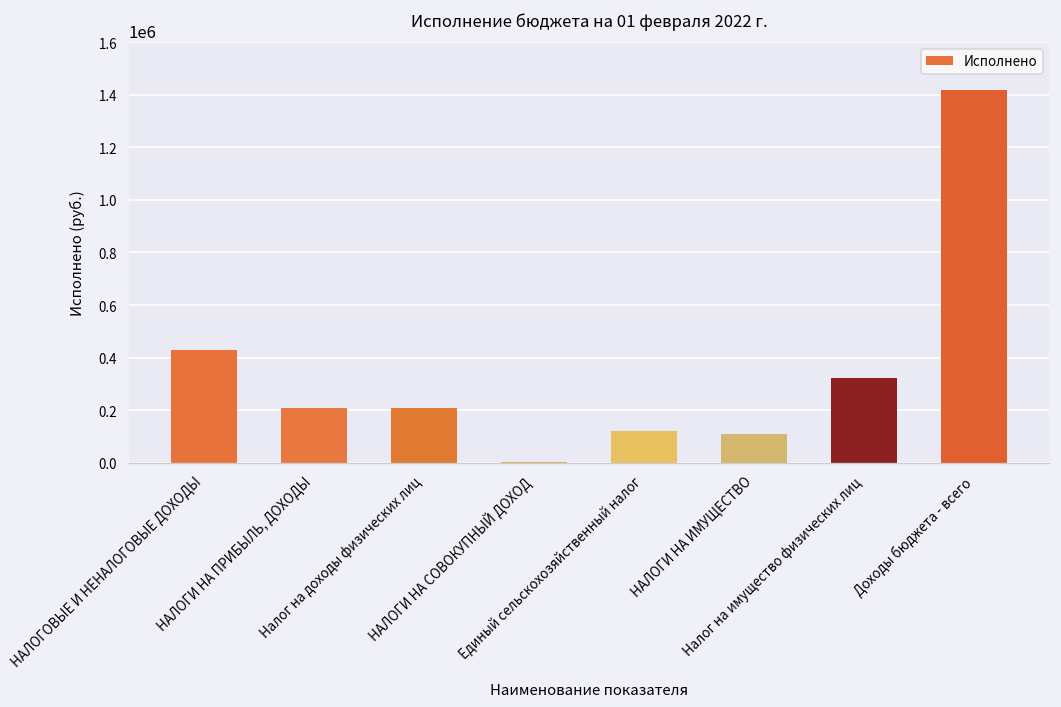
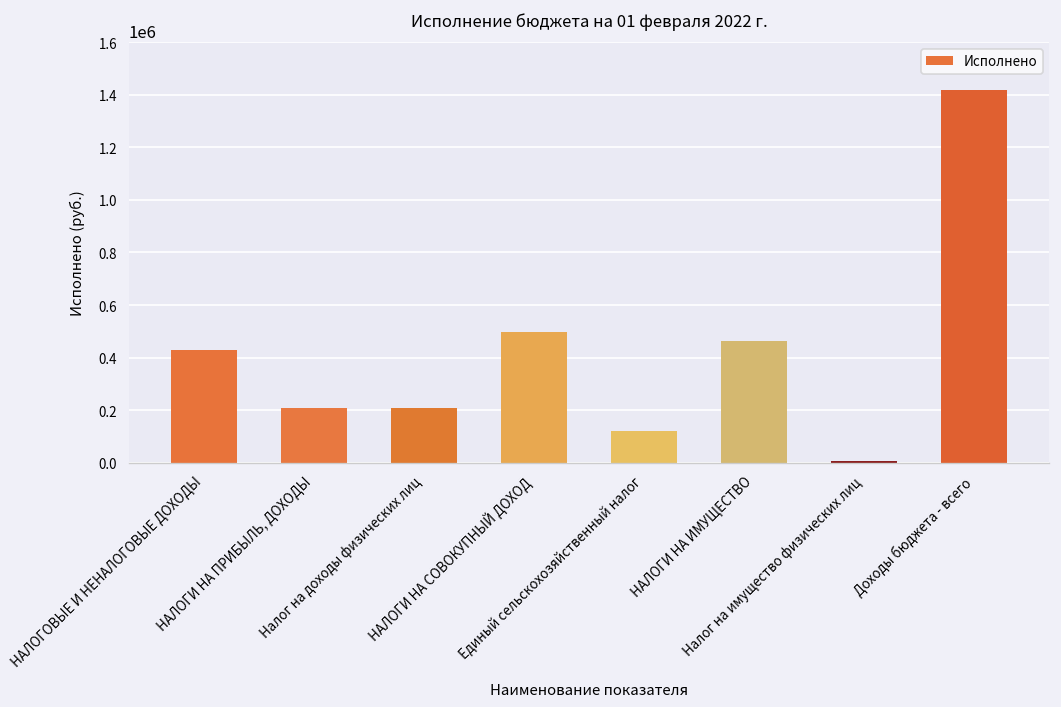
НАЛОГИ НА СОВОКУПНЫЙ ДОХОД: 0 -> 500000
НАЛОГИ НА ИМУЩЕСТВО: 110000 -> 460000
Налог на имущество физических лиц: 320000 -> 10000
